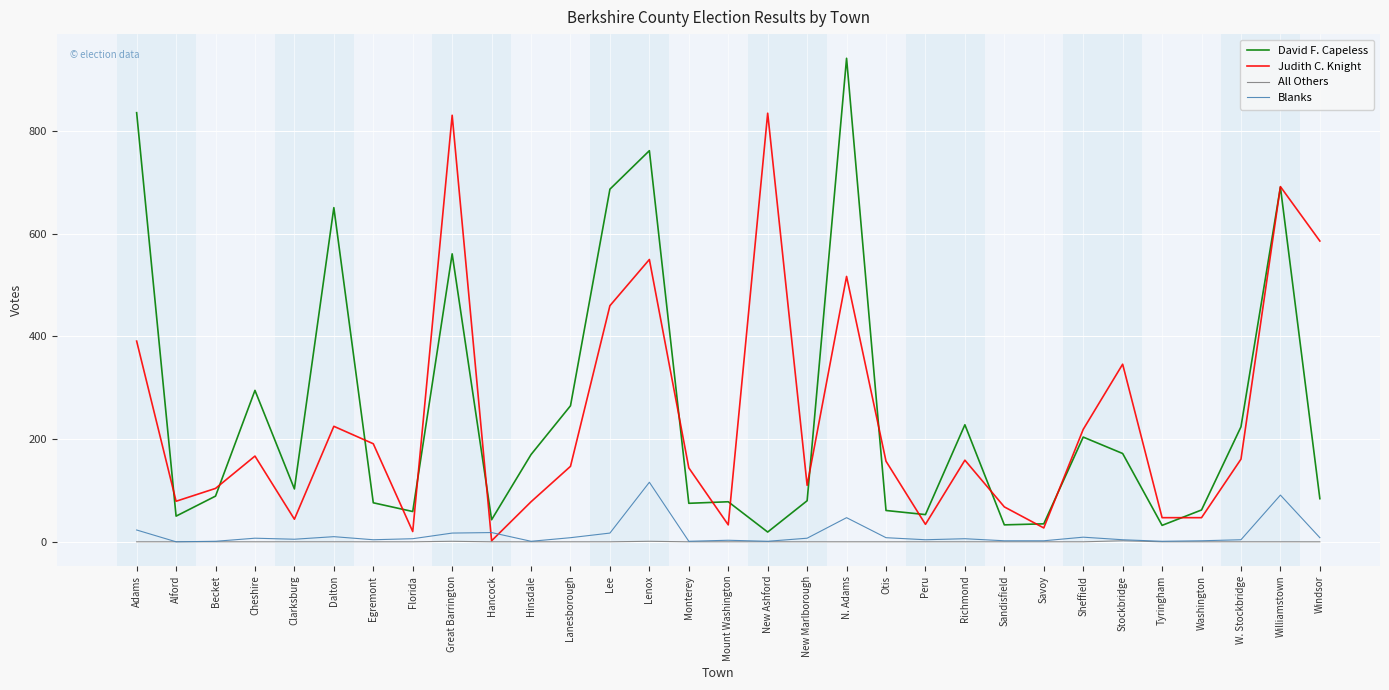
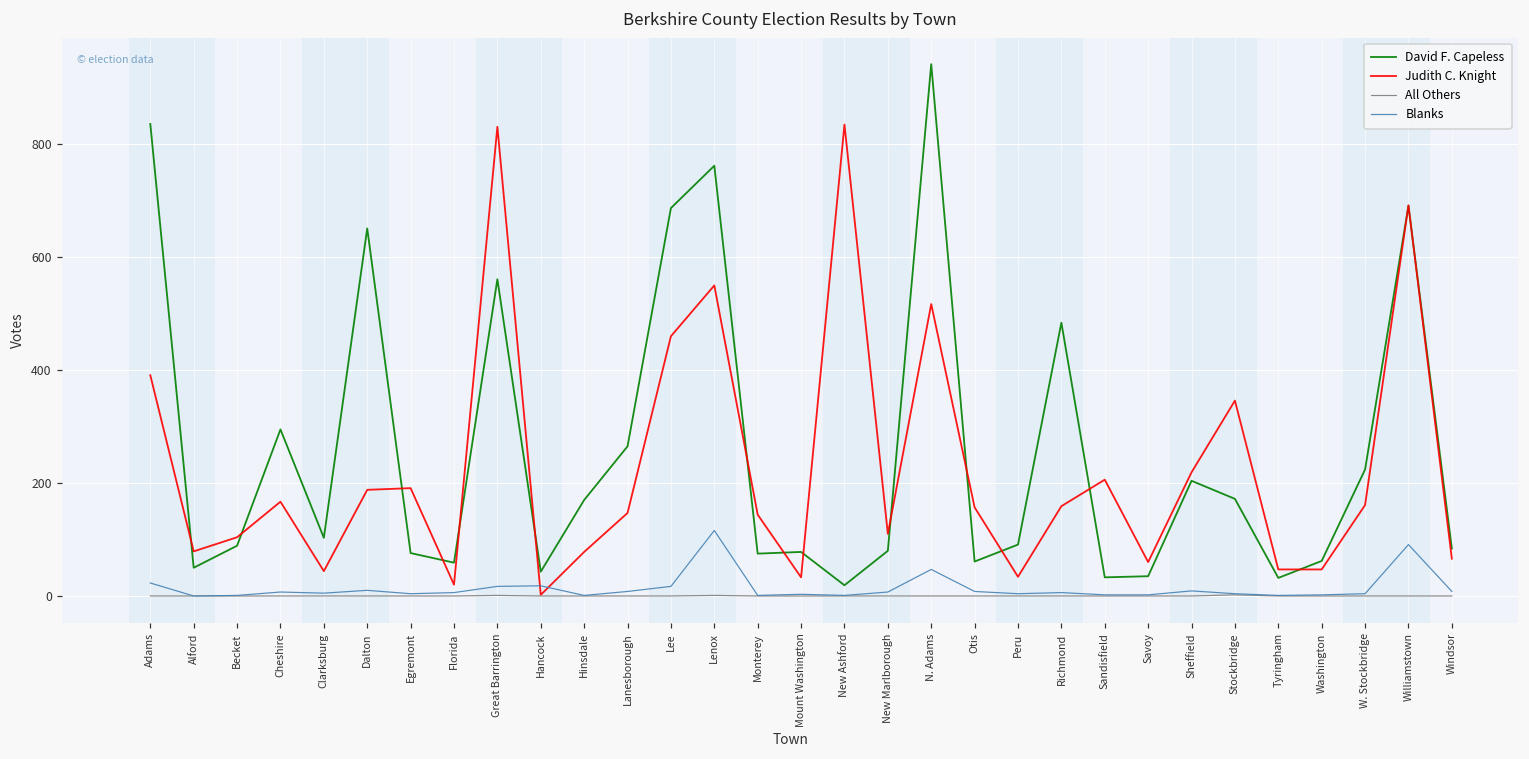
Judith C. Knight, Dalton: 230 -> 190
David F. Capeless, Peru: 50 -> 90
David F. Capeless, Richmond: 230 -> 480
Judith C. Knight, Sandisfield: 70 -> 210
Judith C. Knight, Savoy: 30 -> 60
Judith C. Knight, Windsor: 590 -> 70
